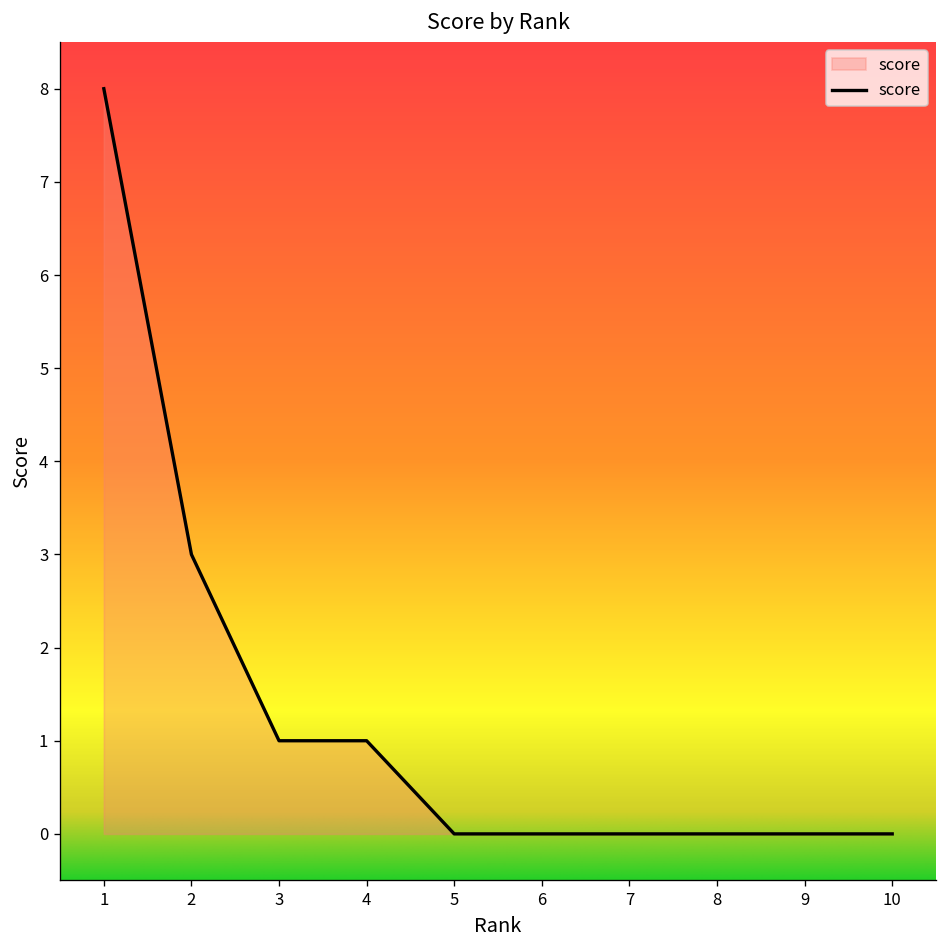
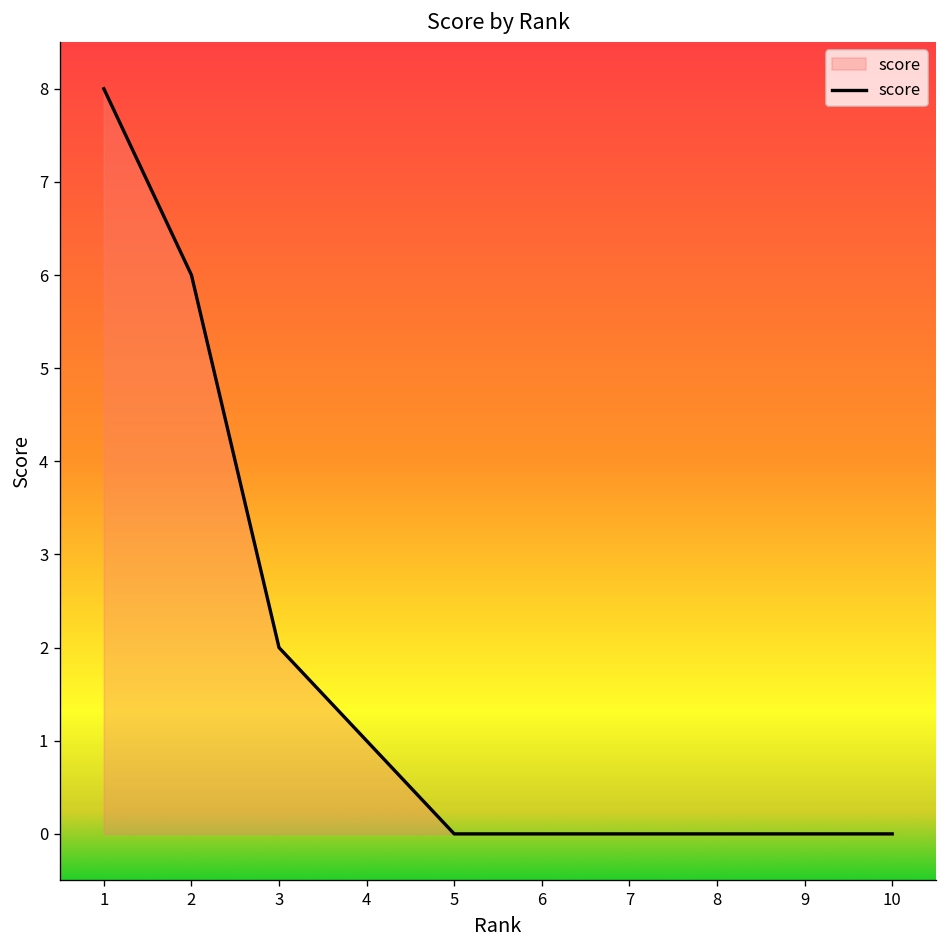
2: 3 -> 6
3: 1 -> 2
